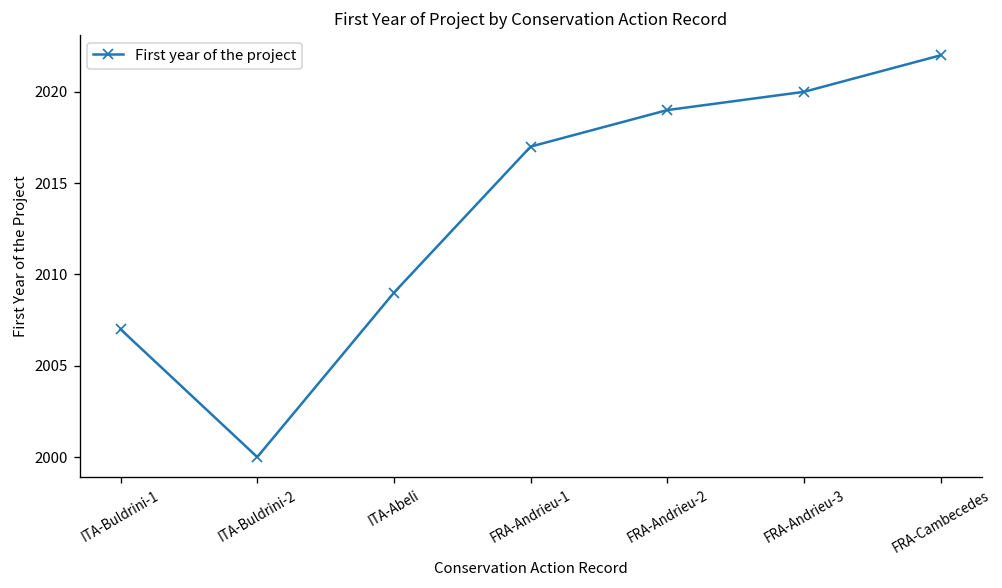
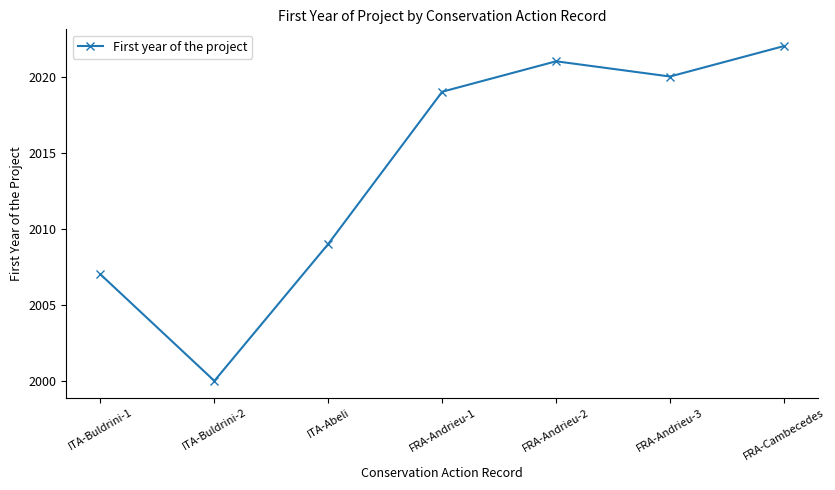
FRA-Andrieu-1: 2017 -> 2019
FRA-Andrieu-2: 2019 -> 2021
